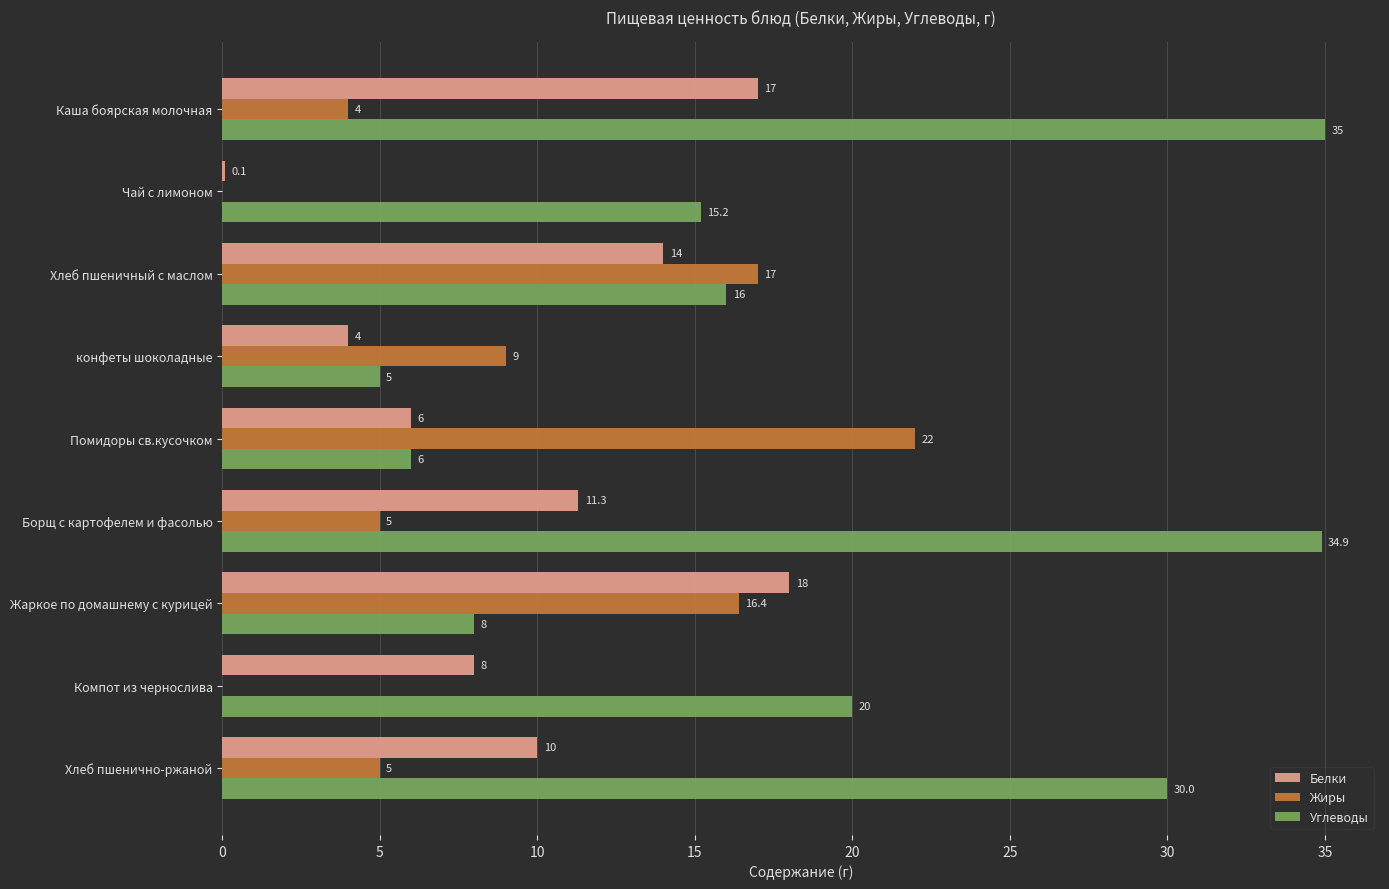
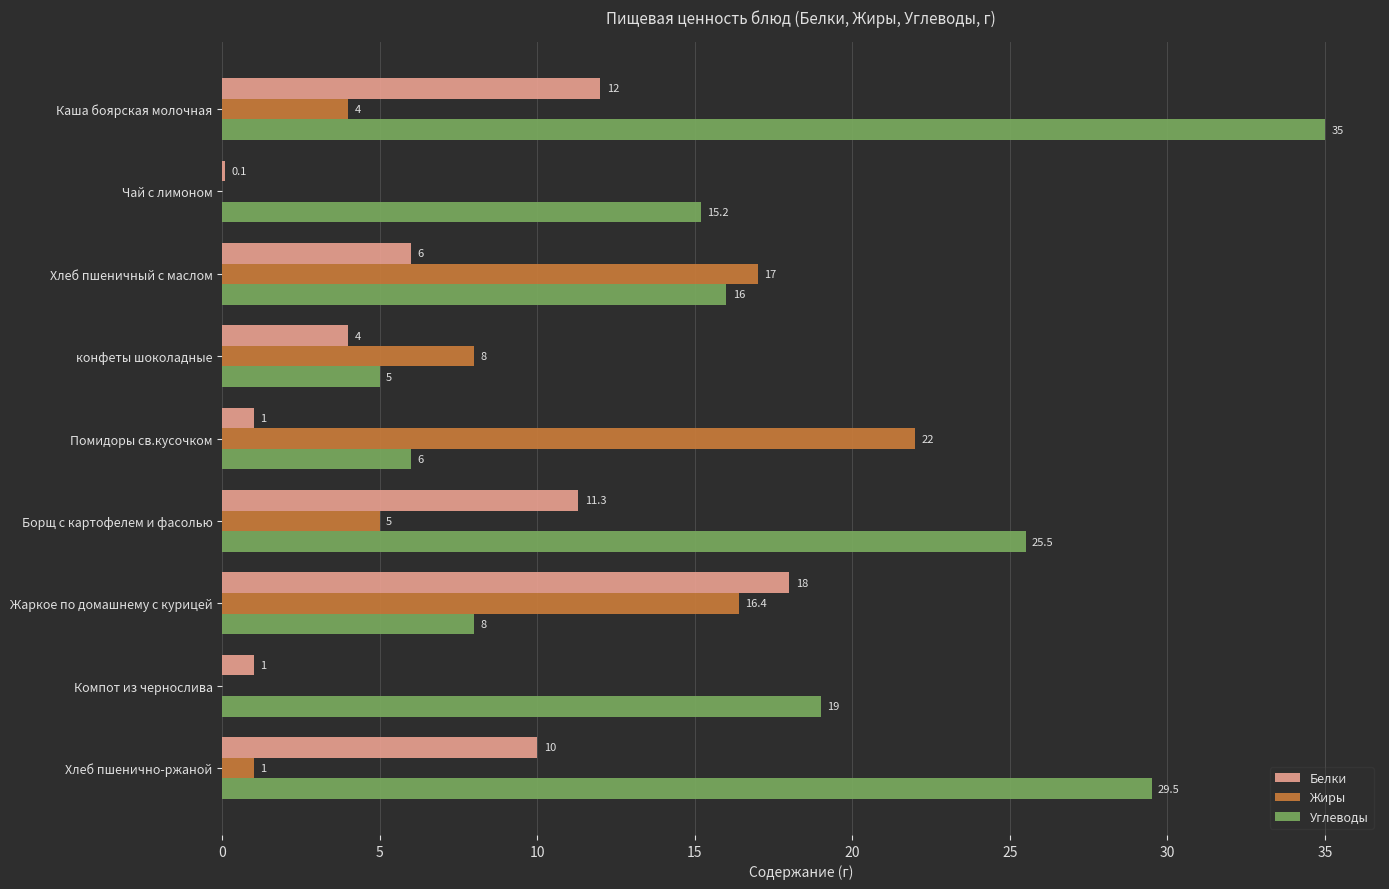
Белки, Каша боярская молочная: 17 -> 12
Белки, Хлеб пшеничный с маслом: 14 -> 6
Жиры, конфеты шоколадные: 9 -> 8
Белки, Помидоры св.кусочком: 6 -> 1
Углеводы, Борщ с картофелем и фасолью: 34.9 -> 25.5
Белки, Компот из чернослива: 8 -> 1
Углеводы, Компот из чернослива: 20 -> 19
Жиры, Хлеб пшенично-ржаной: 5 -> 1
Углеводы, Хлеб пшенично-ржаной: 30.0 -> 29.5
